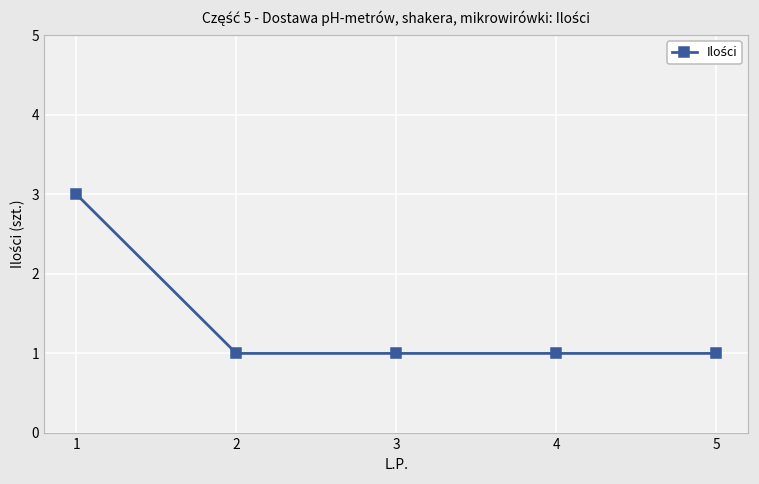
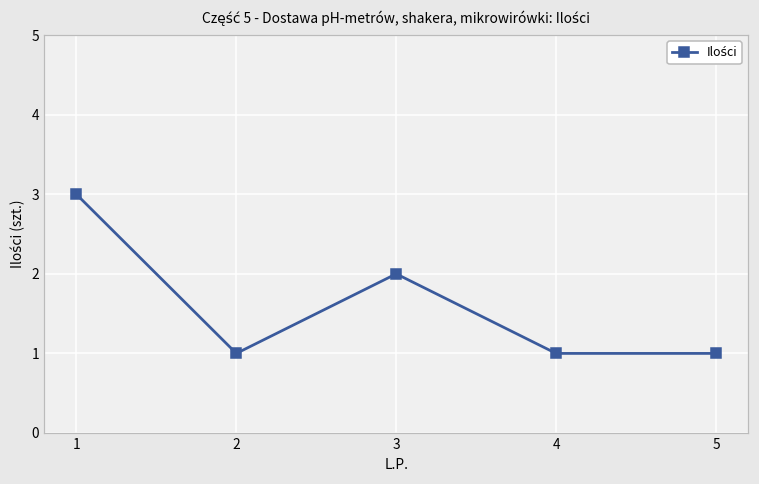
3: 1 -> 2
